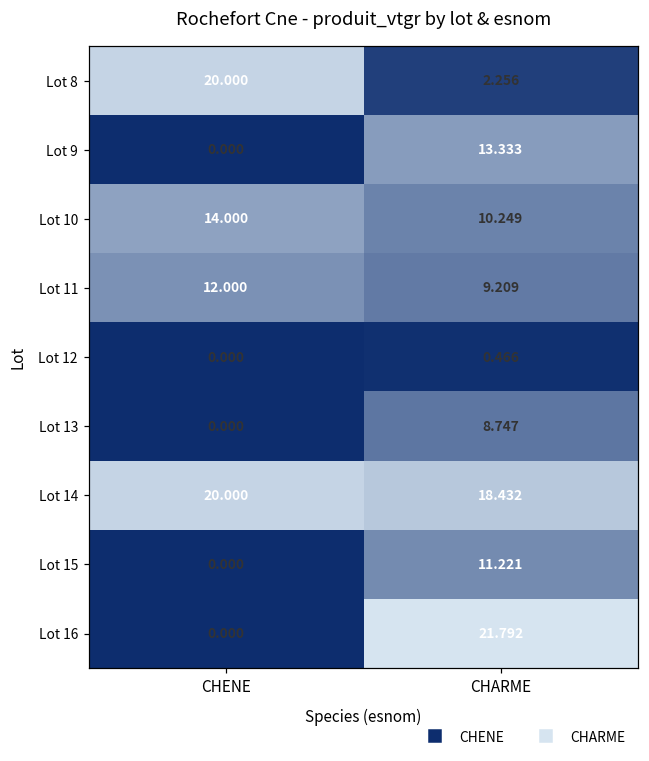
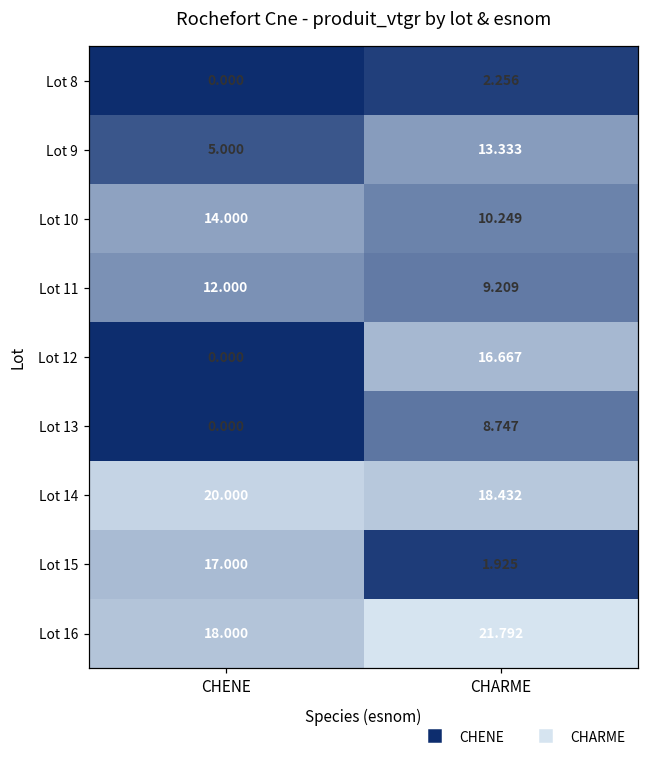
Lot 8, CHENE: 20.000 -> 0.000
Lot 9, CHENE: 0.000 -> 5.000
Lot 12, CHARME: 0.466 -> 16.667
Lot 15, CHENE: 0.000 -> 17.000
Lot 15, CHARME: 11.221 -> 1.925
Lot 16, CHENE: 0.000 -> 18.000
